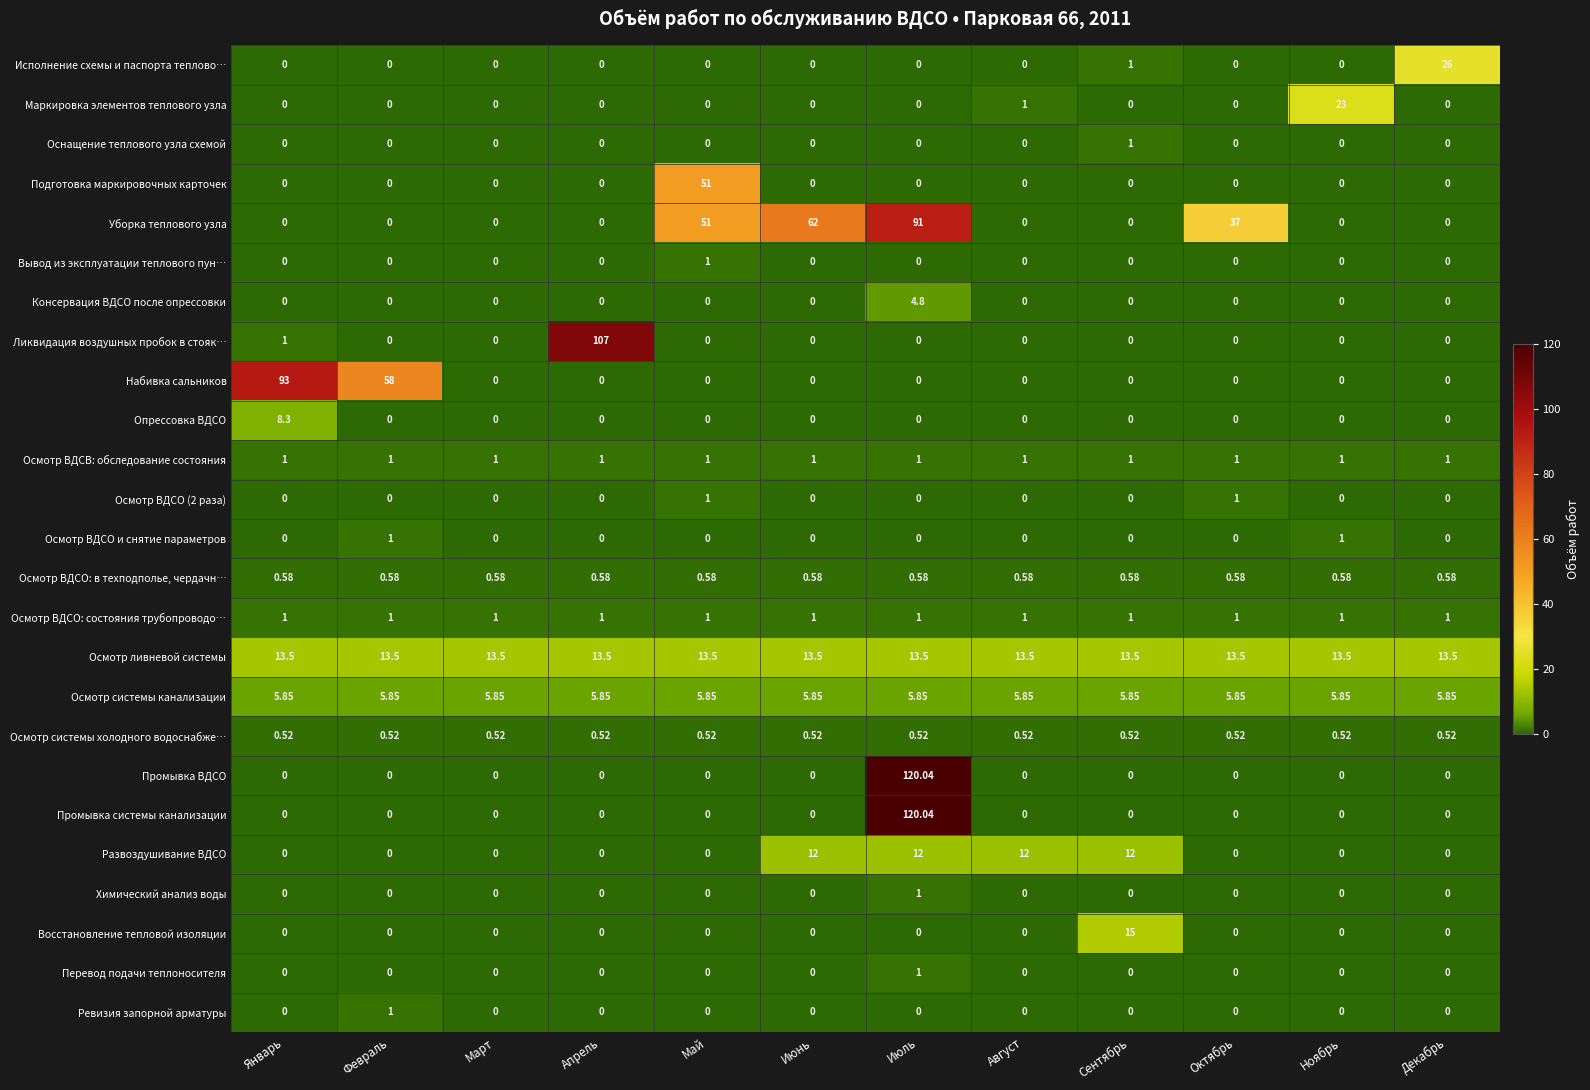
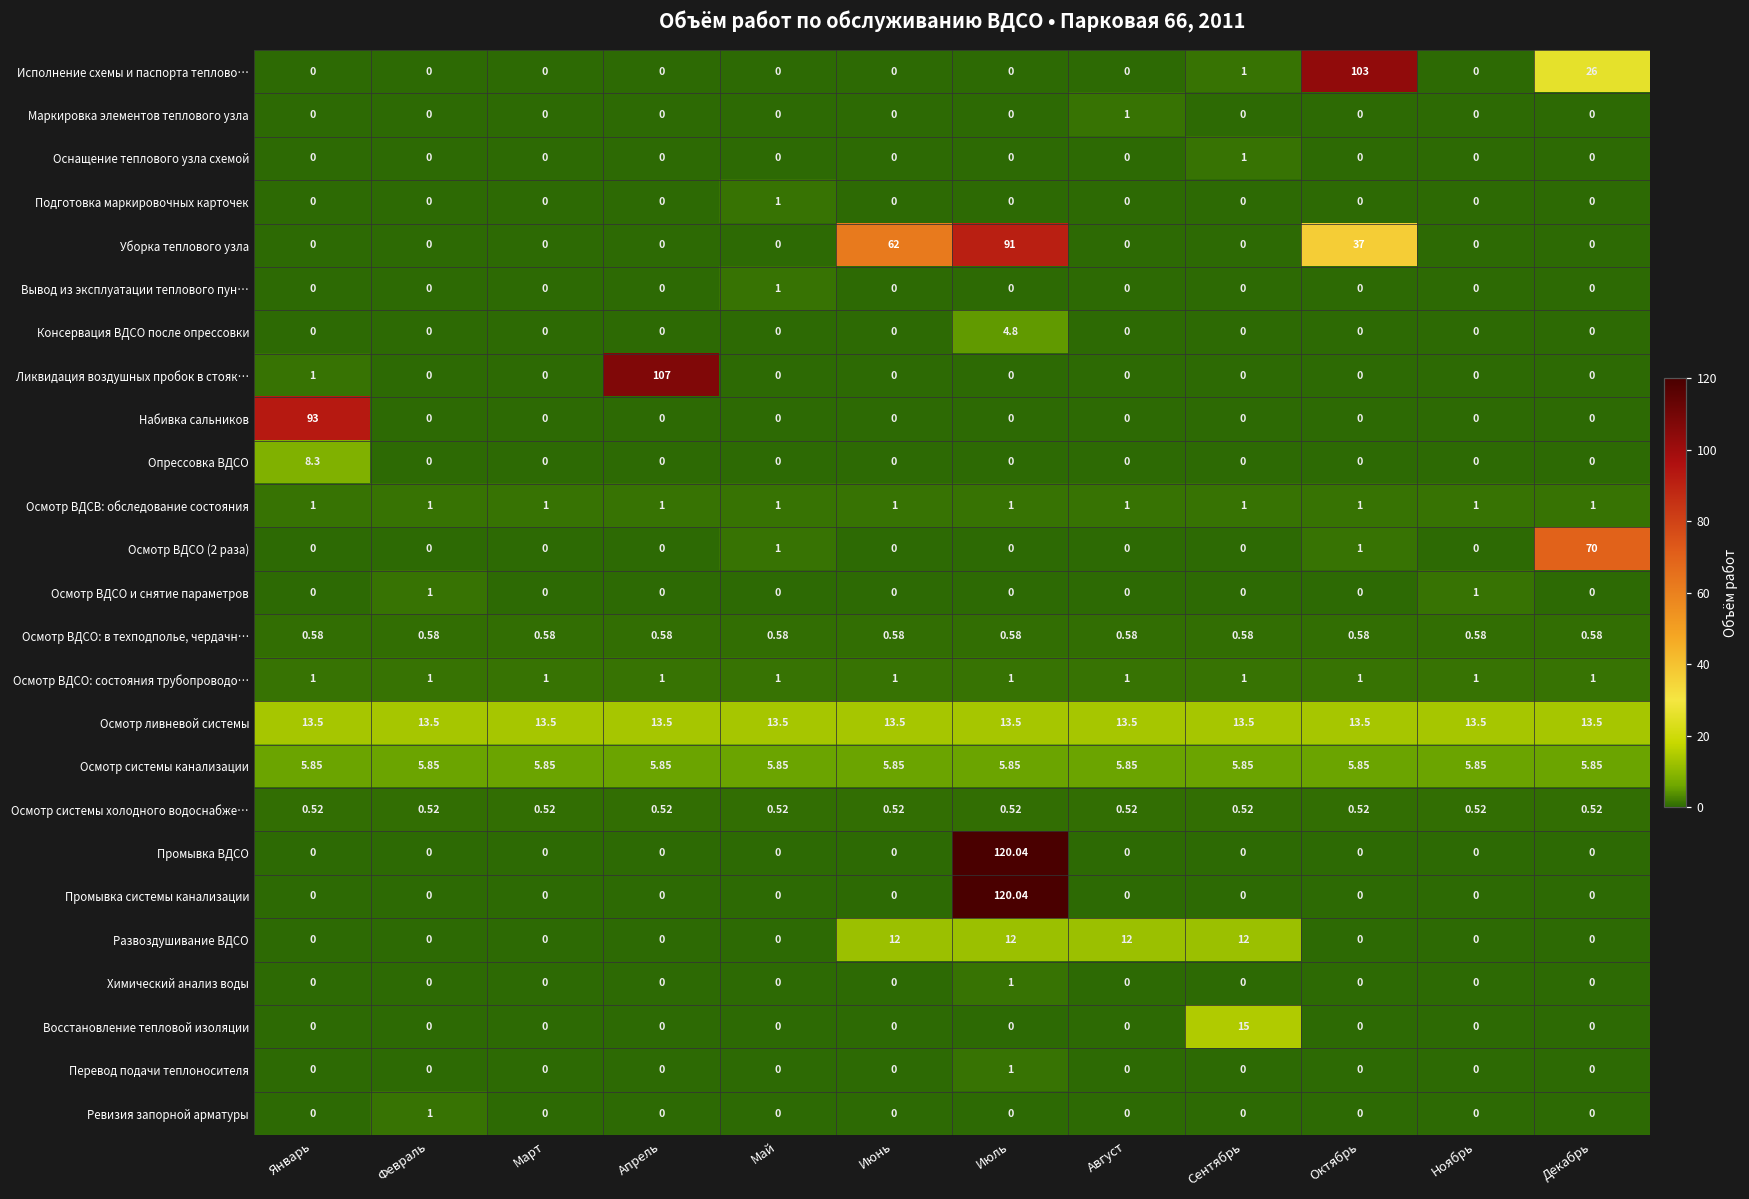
Исполнение схемы и паспорта теплово…, Октябрь: 0 -> 103
Маркировка элементов теплового узла, Ноябрь: 23 -> 0
Подготовка маркировочных карточек, Май: 51 -> 1
Уборка теплового узла, Май: 51 -> 0
Набивка сальников, Февраль: 58 -> 0
Осмотр ВДСО (2 раза), Декабрь: 0 -> 70
